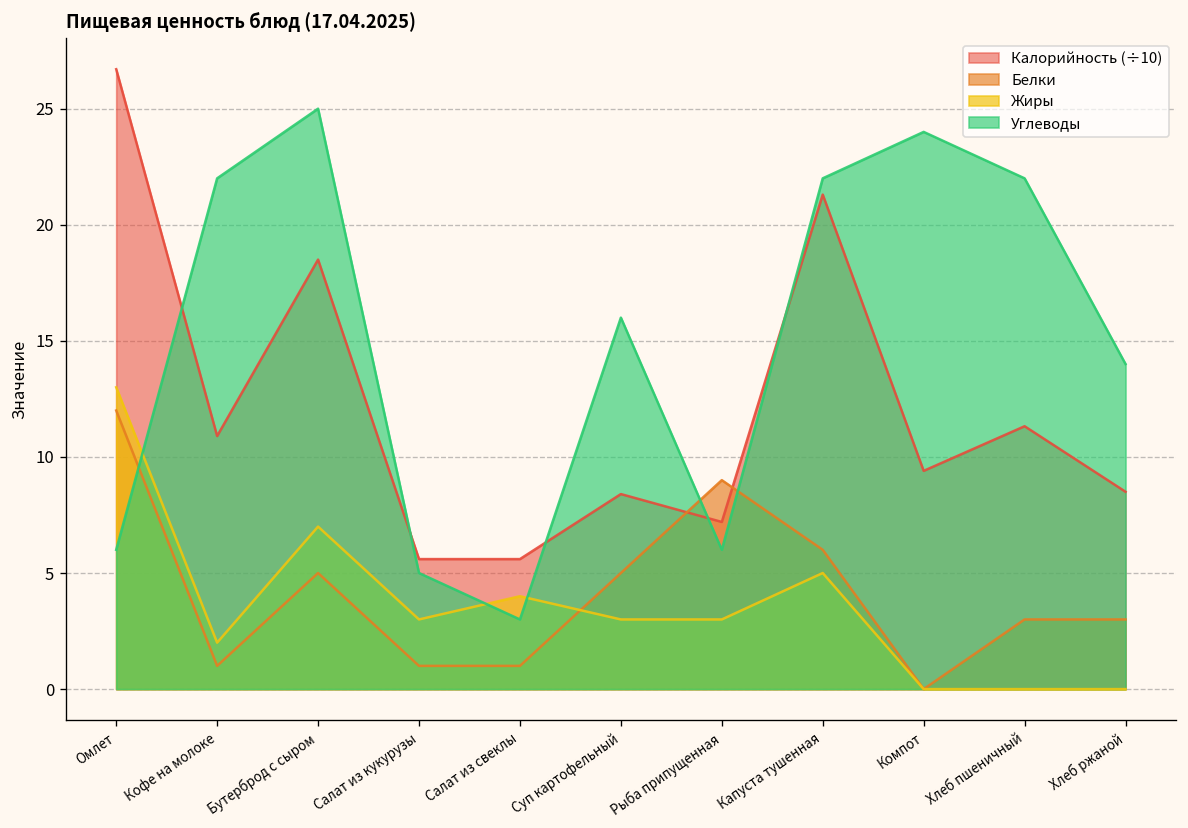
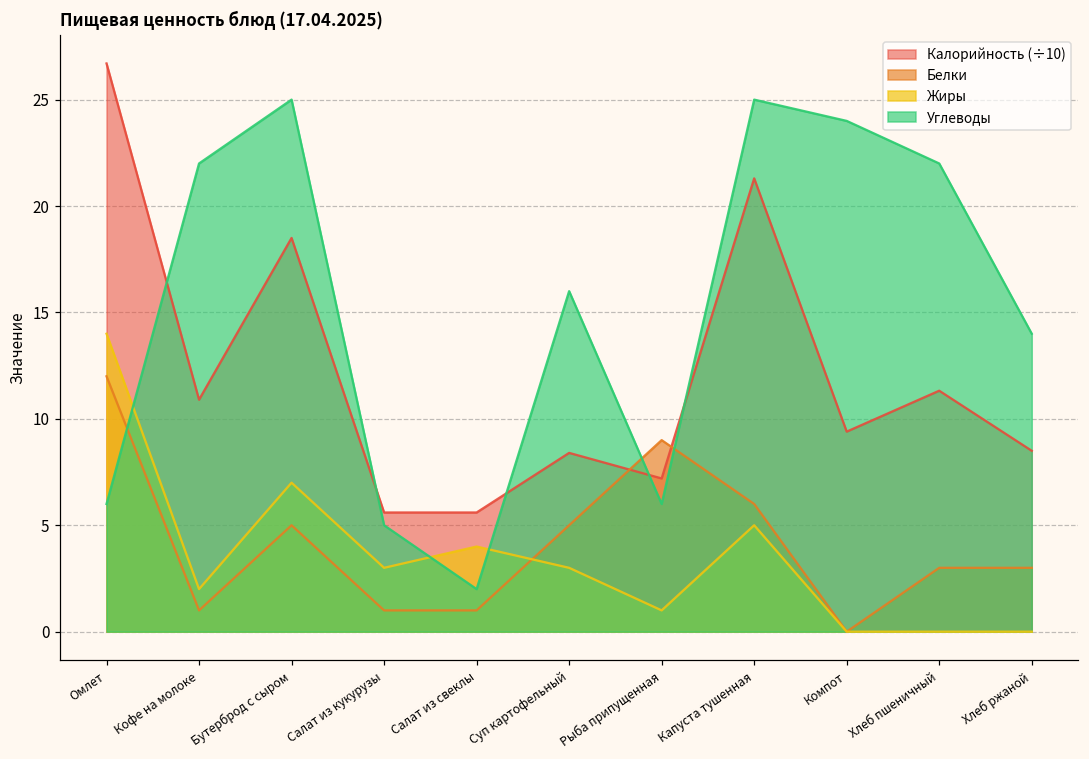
Жиры, Омлет: 13 -> 14
Углеводы, Салат из свеклы: 3 -> 2
Жиры, Рыба припущенная: 3 -> 1
Углеводы, Капуста тушенная: 22 -> 25
